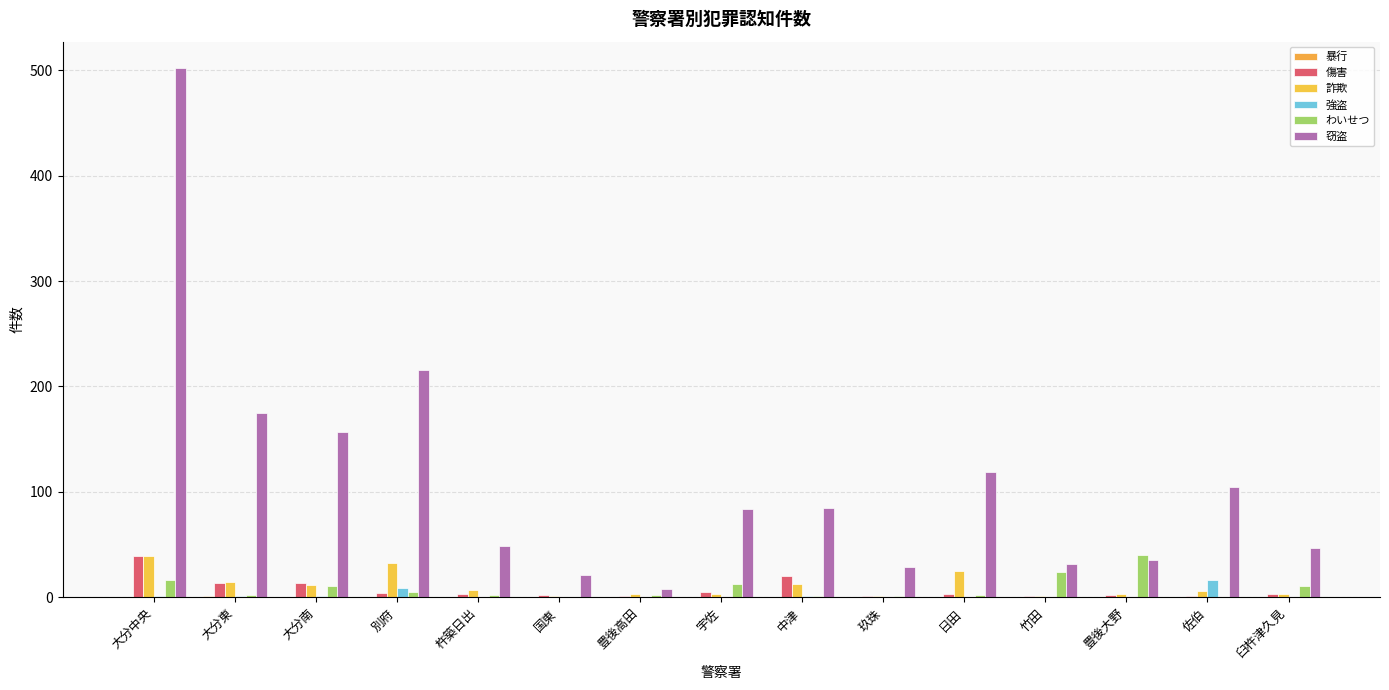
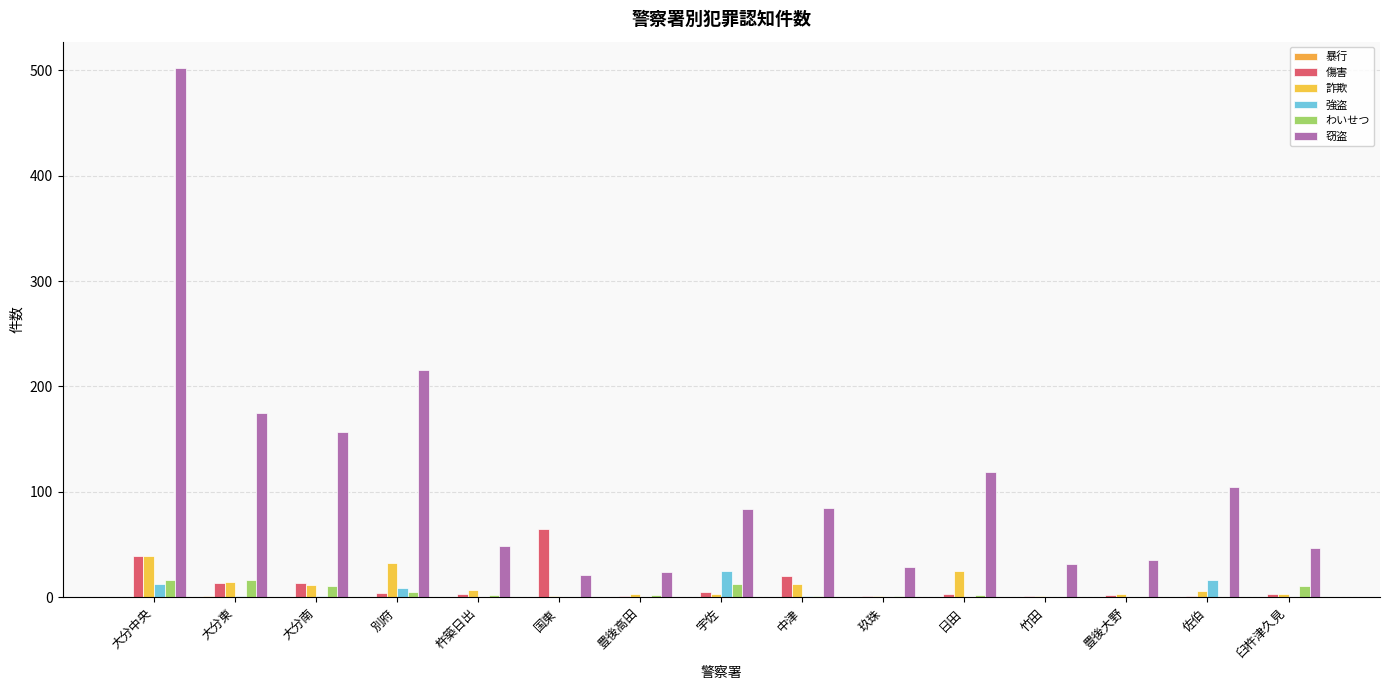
強盗, 大分中央: 1 -> 13
わいせつ, 大分東: 2 -> 16
傷害, 国東: 2 -> 65
窃盗, 豊後高田: 8 -> 24
強盗, 宇佐: 0 -> 25
わいせつ, 竹田: 24 -> 0
わいせつ, 豊後大野: 40 -> 0
